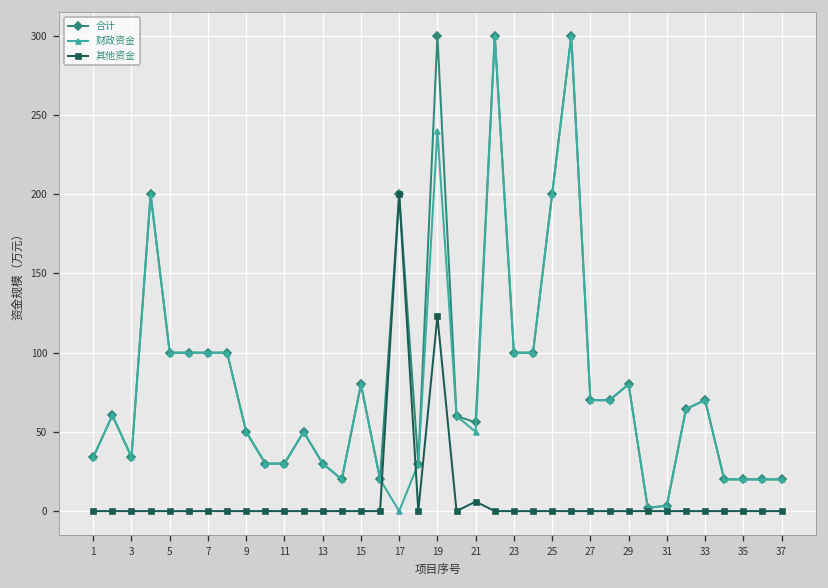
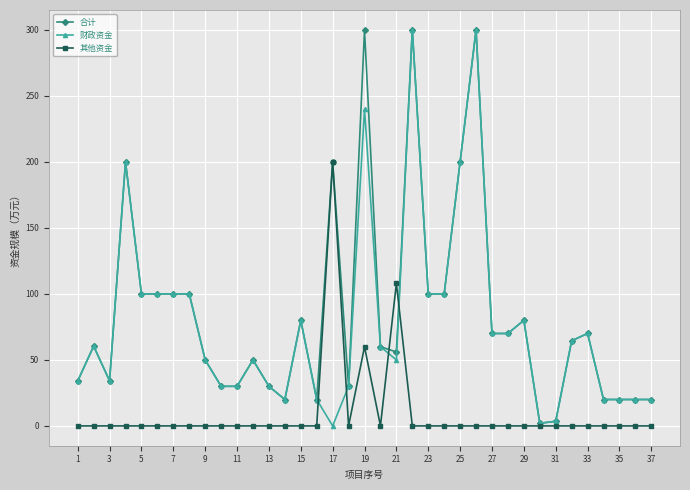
其他资金, 19: 123 -> 60
其他资金, 21: 6 -> 108
